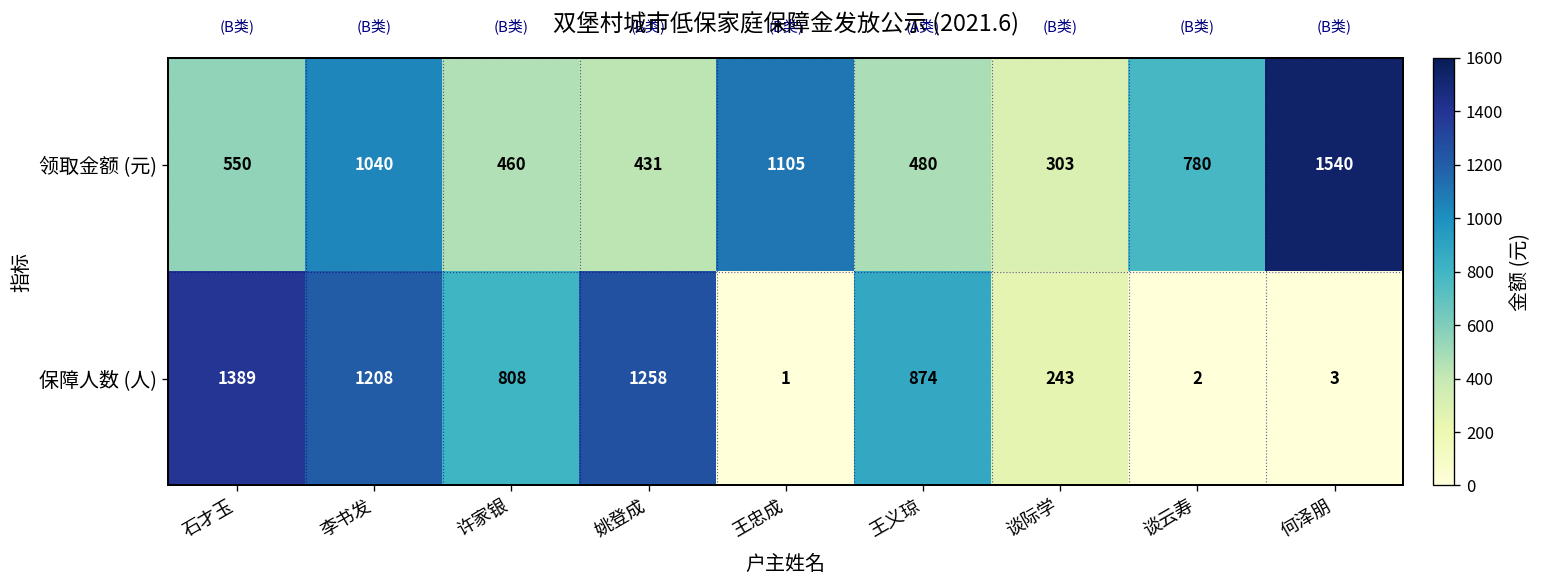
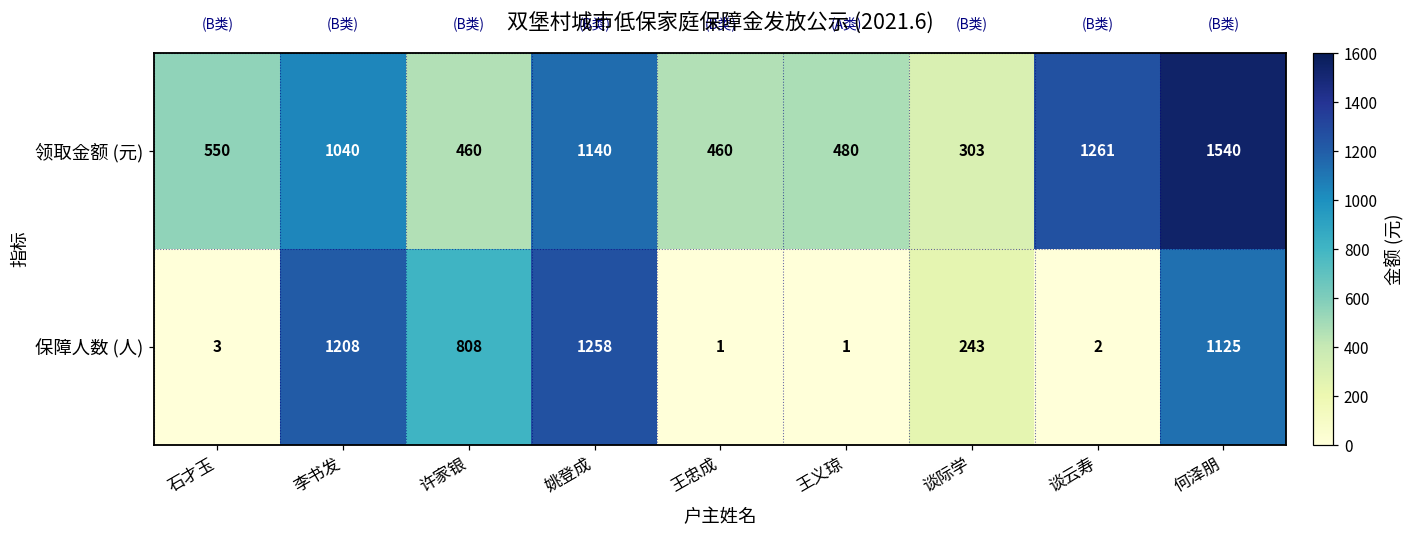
领取金额 (元), 姚登成: 431 -> 1140
领取金额 (元), 王忠成: 1105 -> 460
领取金额 (元), 谈云寿: 780 -> 1261
保障人数 (人), 石才玉: 1389 -> 3
保障人数 (人), 王义琼: 874 -> 1
保障人数 (人), 何泽朋: 3 -> 1125
